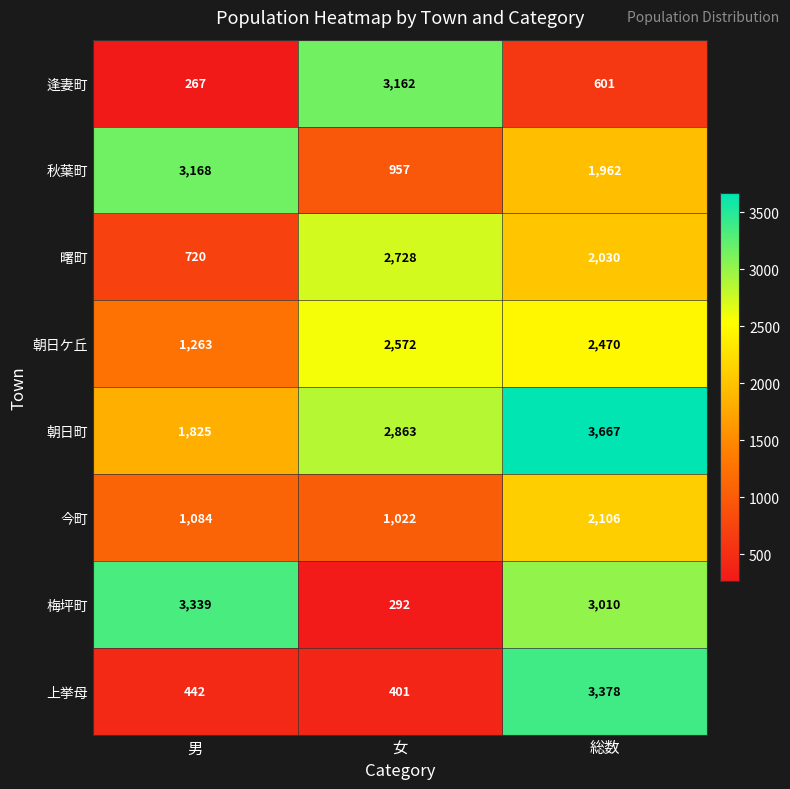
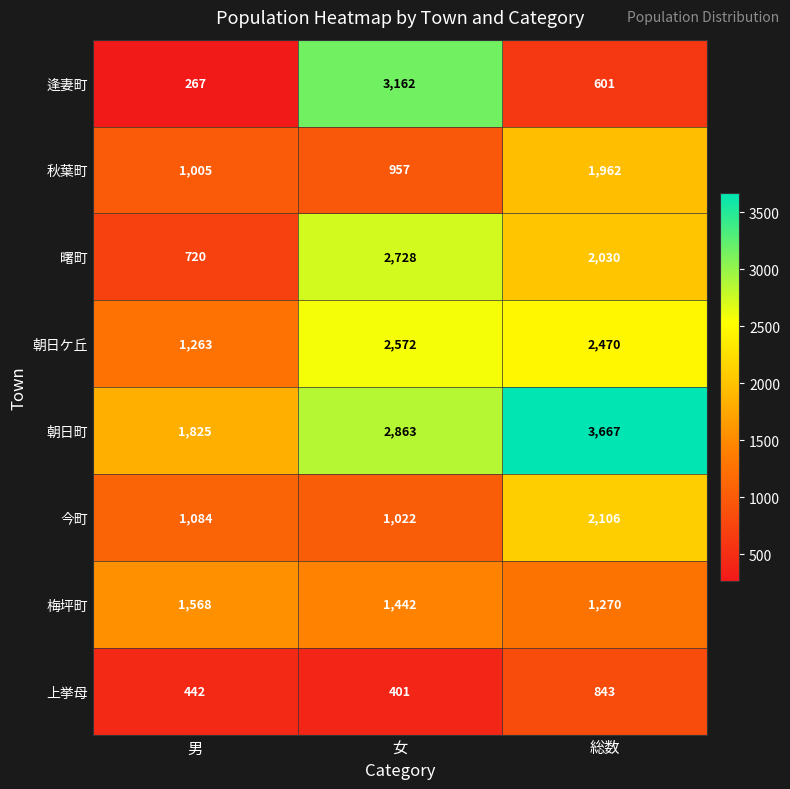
秋葉町, 男: 3,168 -> 1,005
梅坪町, 男: 3,339 -> 1,568
梅坪町, 女: 292 -> 1,442
梅坪町, 総数: 3,010 -> 1,270
上挙母, 総数: 3,378 -> 843
